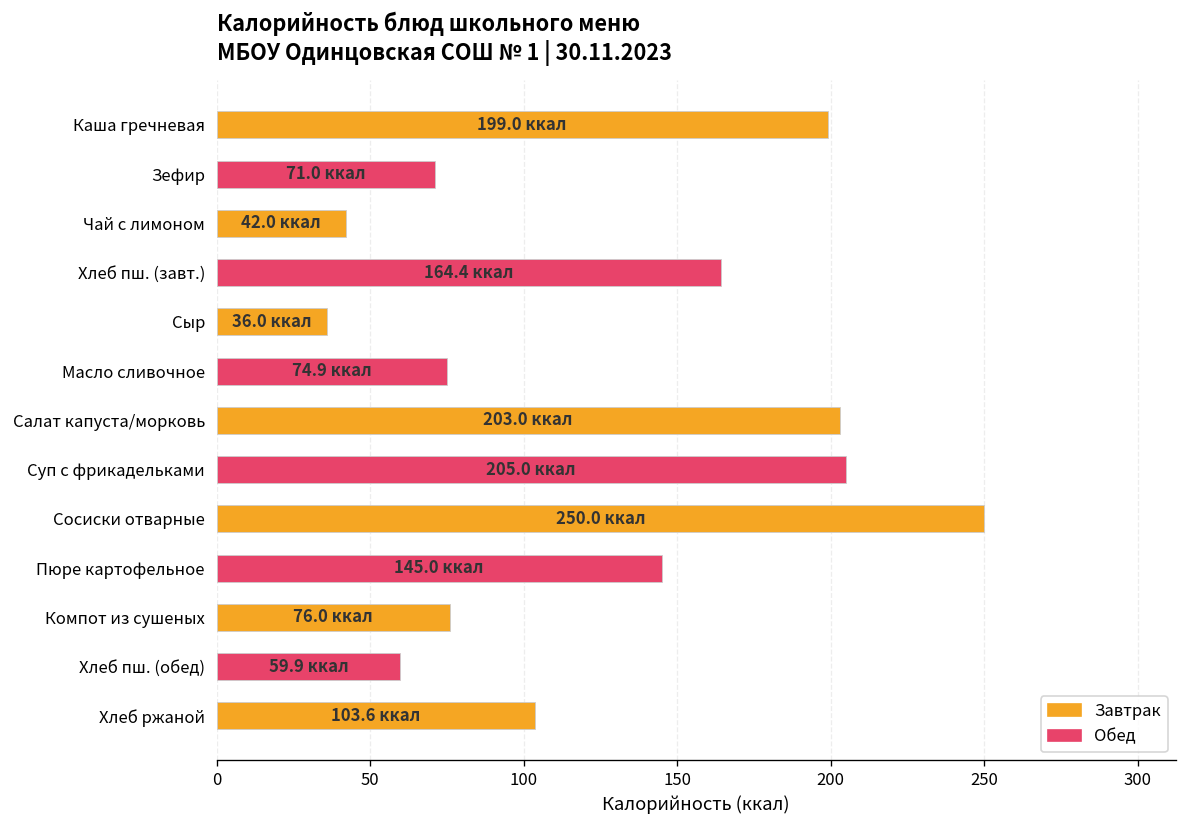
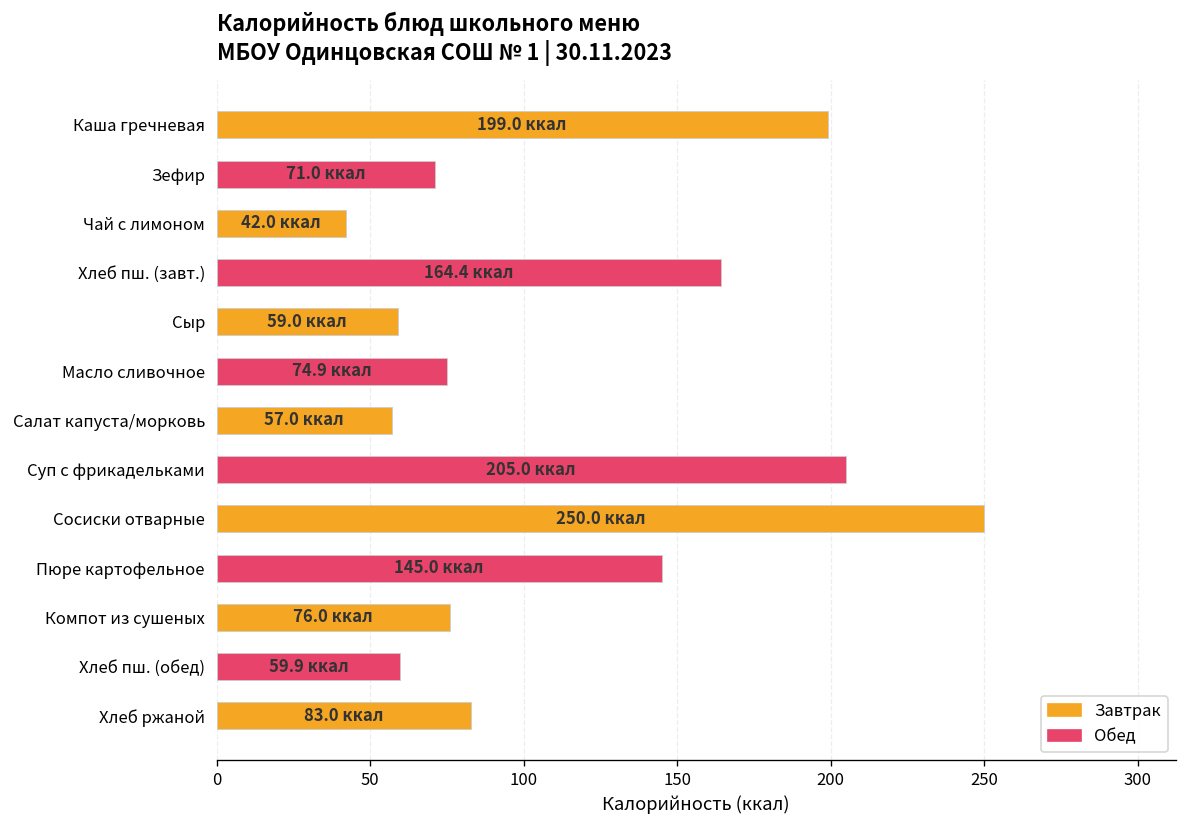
Сыр: 36.0 -> 59.0
Салат капуста/морковь: 203.0 -> 57.0
Хлеб ржаной: 103.6 -> 83.0
